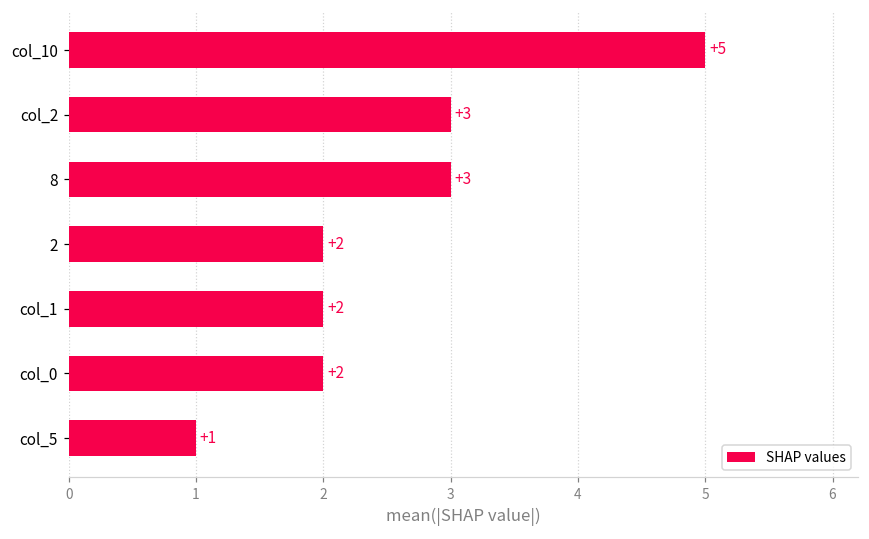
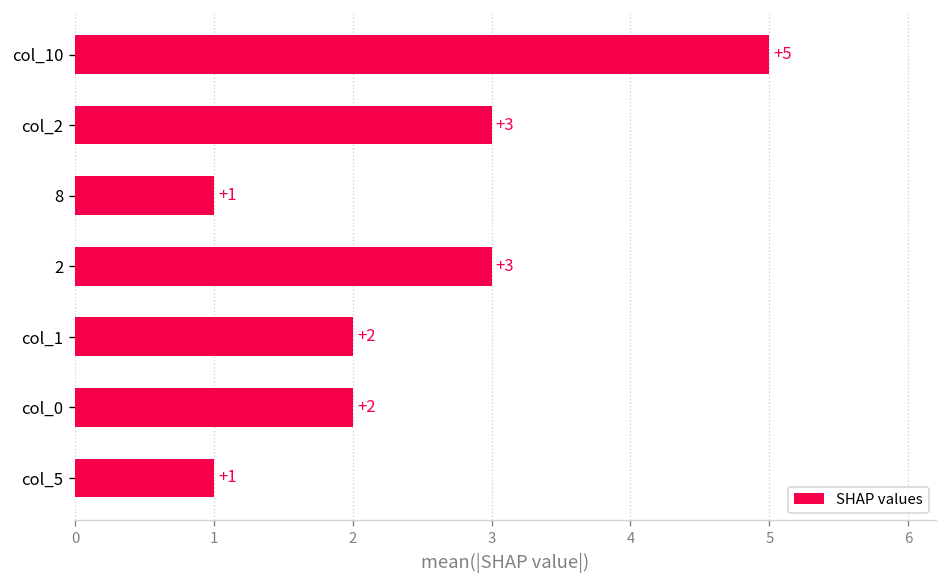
8: +3 -> +1
2: +2 -> +3
